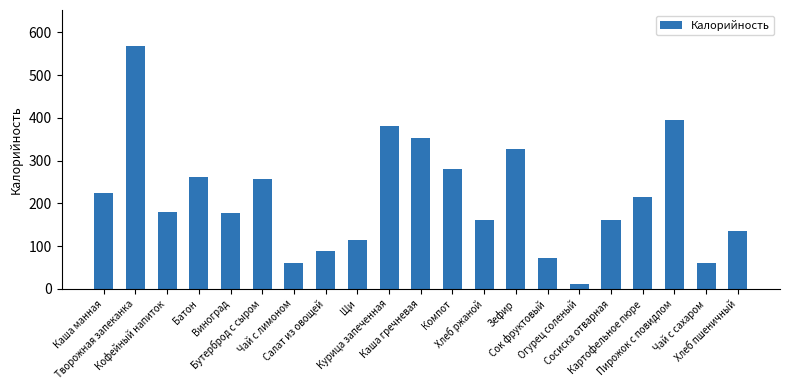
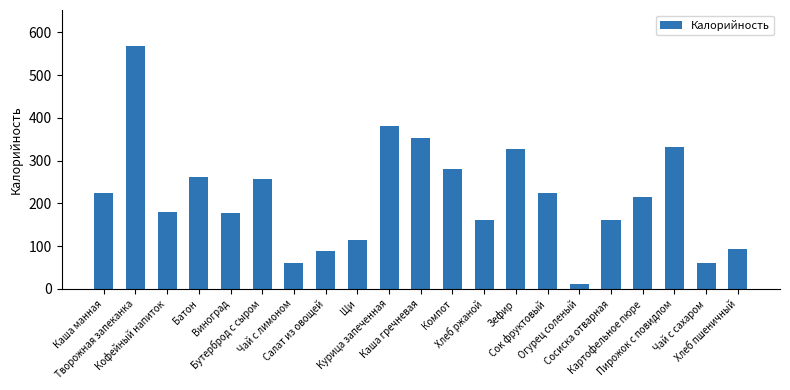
Сок фруктовый: 70 -> 220
Пирожок с повидлом: 400 -> 330
Хлеб пшеничный: 140 -> 90
